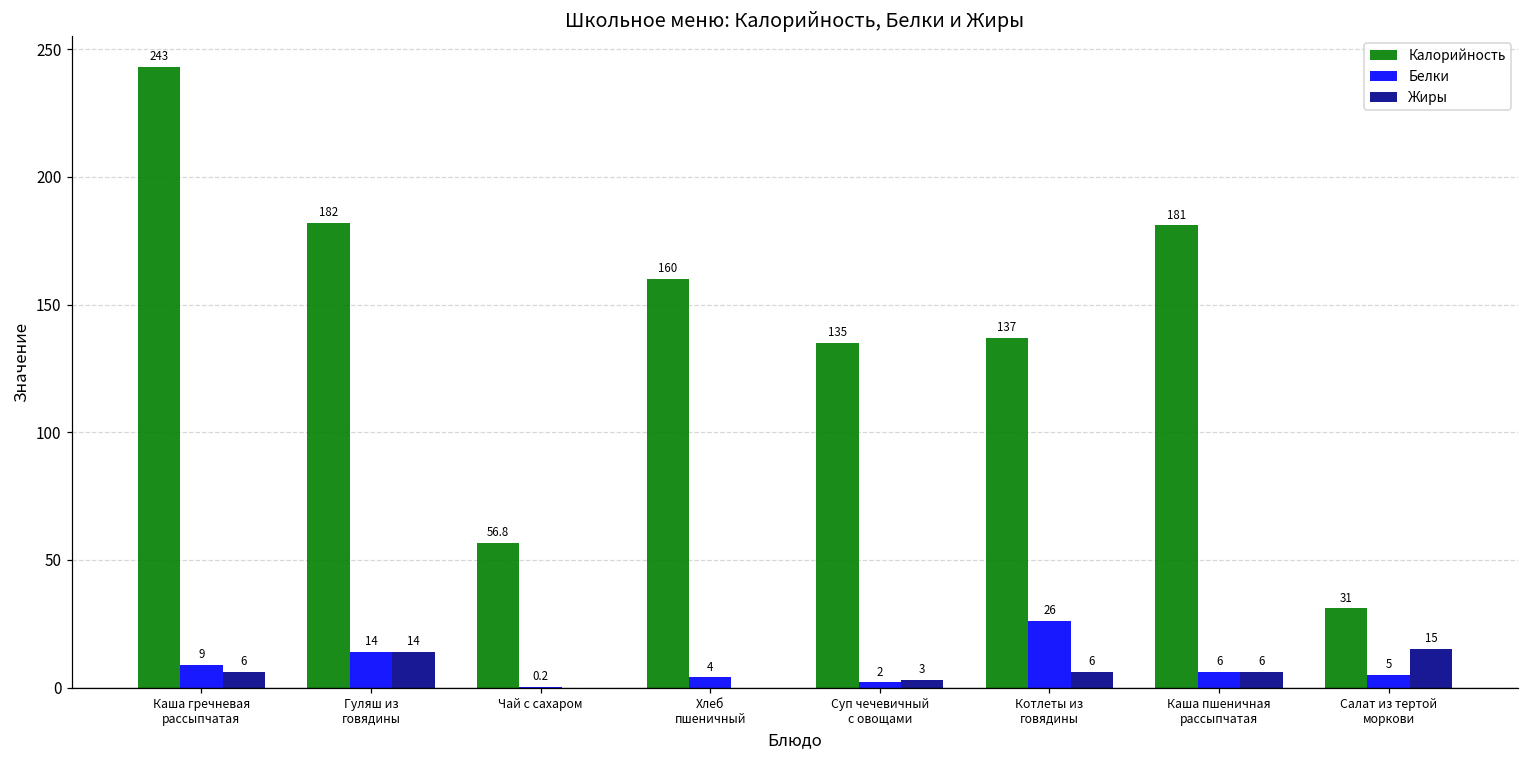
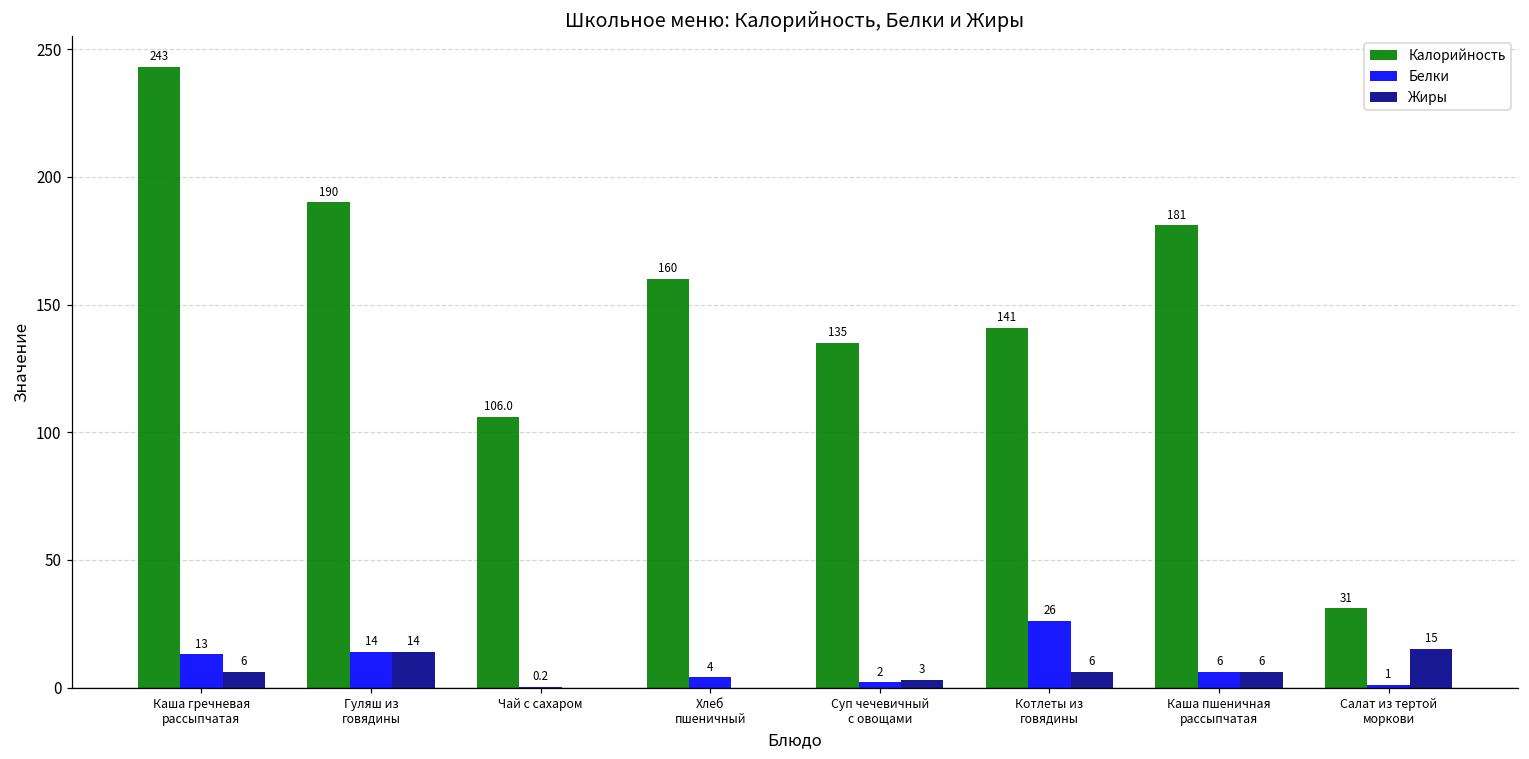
Белки, Каша гречневая рассыпчатая: 9 -> 13
Калорийность, Гуляш из говядины: 182 -> 190
Калорийность, Чай с сахаром: 56.8 -> 106.0
Калорийность, Котлеты из говядины: 137 -> 141
Белки, Салат из тертой моркови: 5 -> 1
